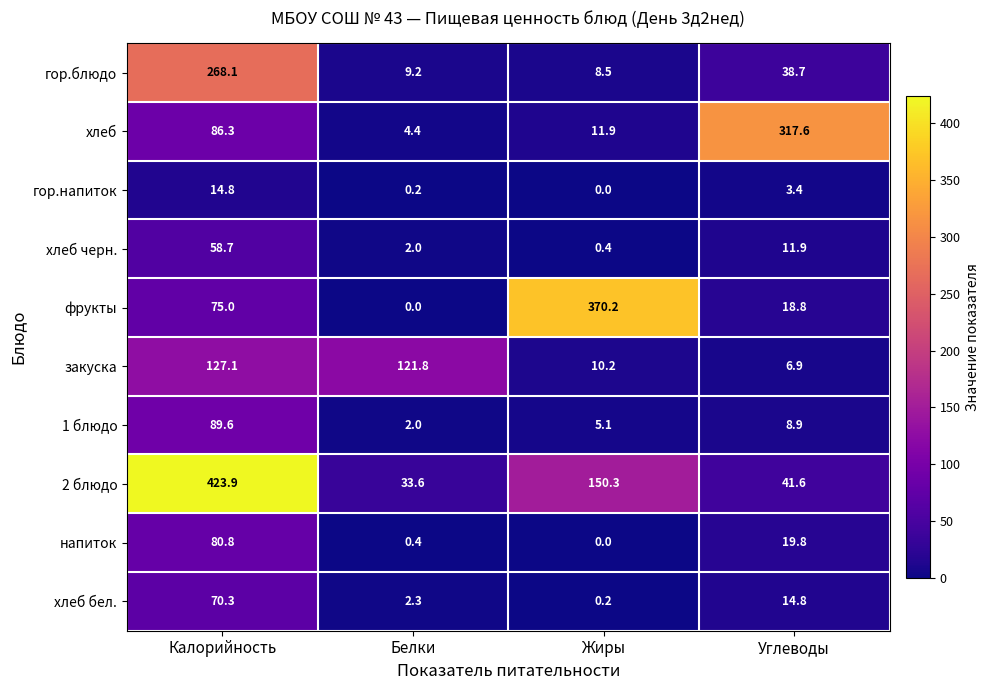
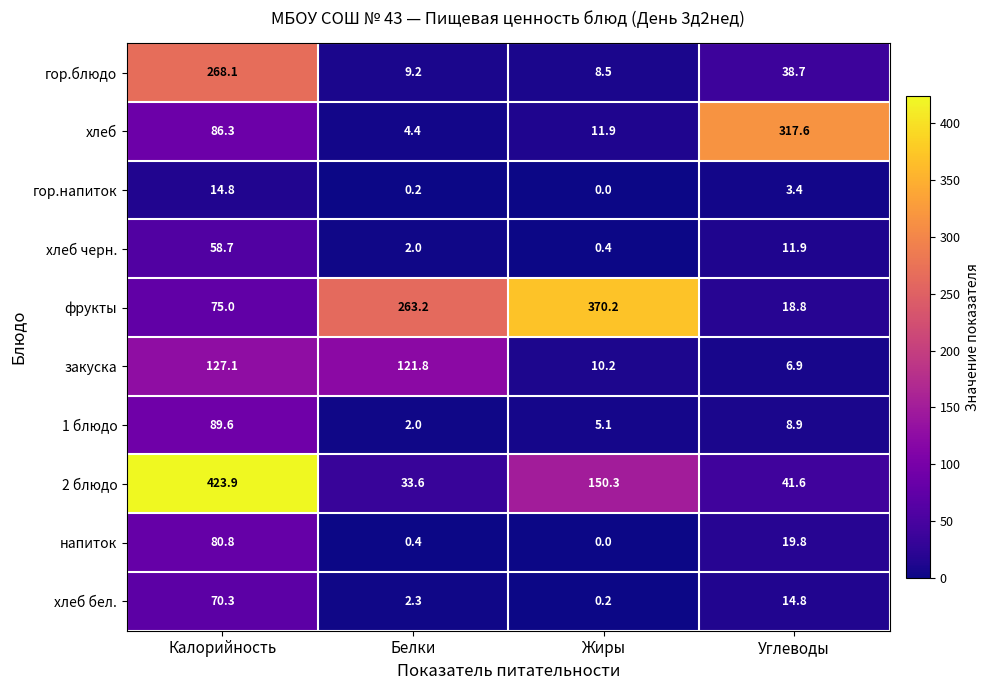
фрукты, Белки: 0.0 -> 263.2
